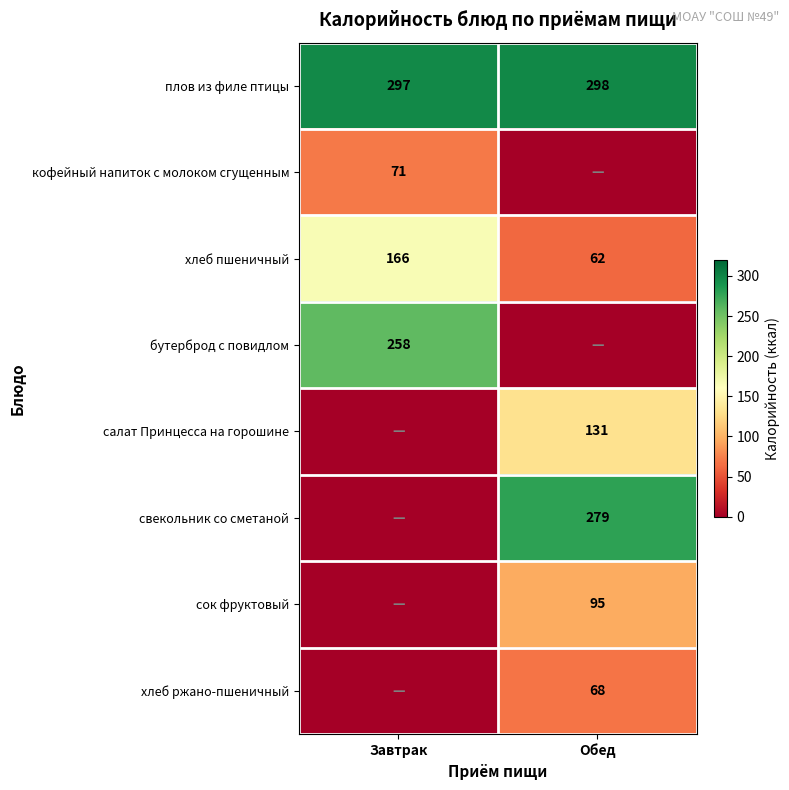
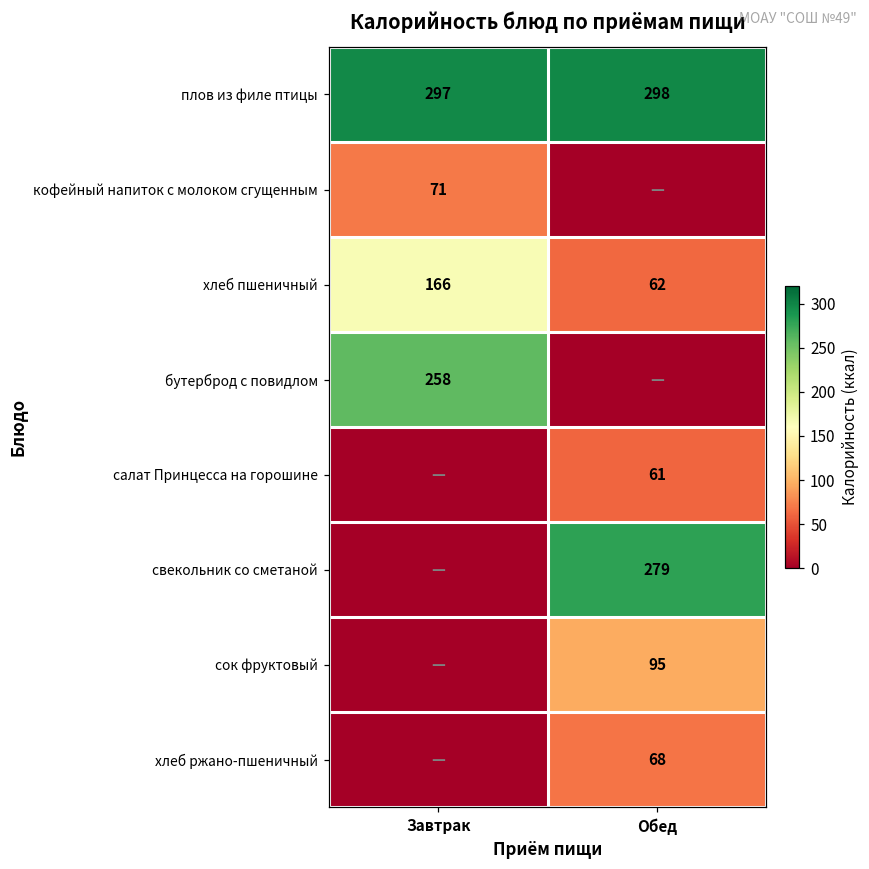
салат Принцесса на горошине, Обед: 131 -> 61
